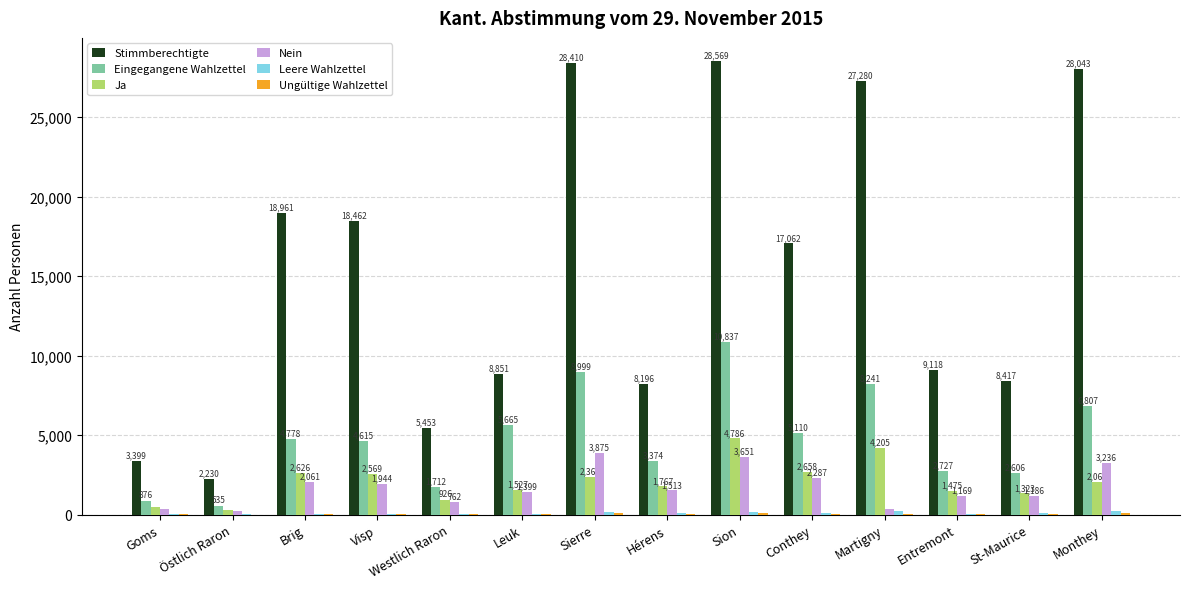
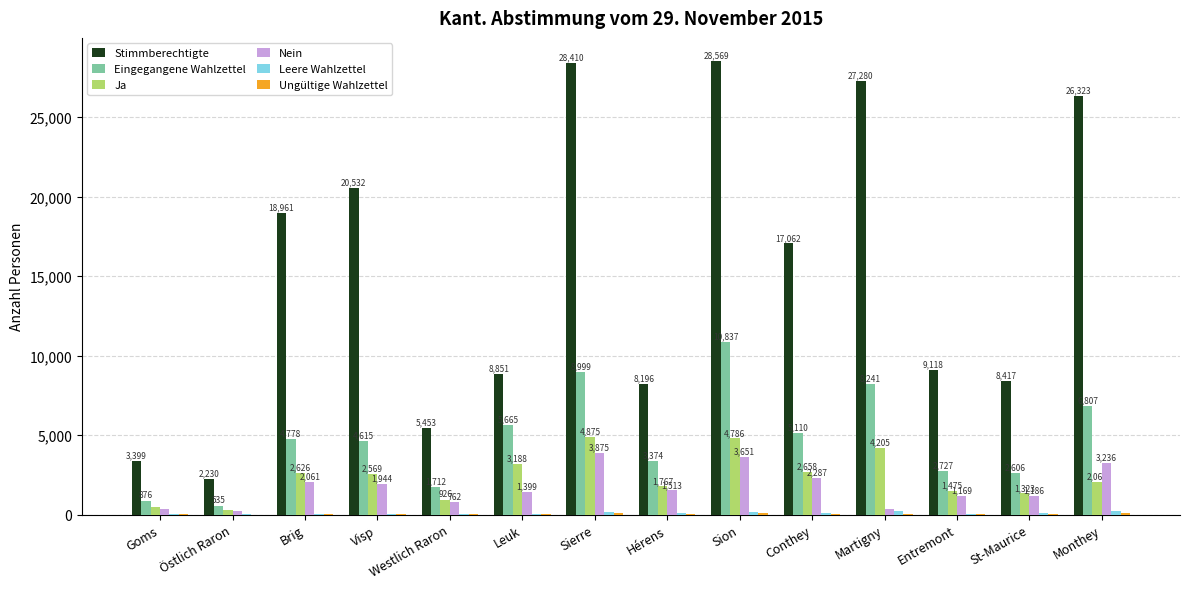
Stimmberechtigte, Visp: 18,462 -> 20,532
Ja, Leuk: 1,527 -> 3,188
Ja, Sierre: 2,364 -> 4,875
Stimmberechtigte, Monthey: 28,043 -> 26,323
